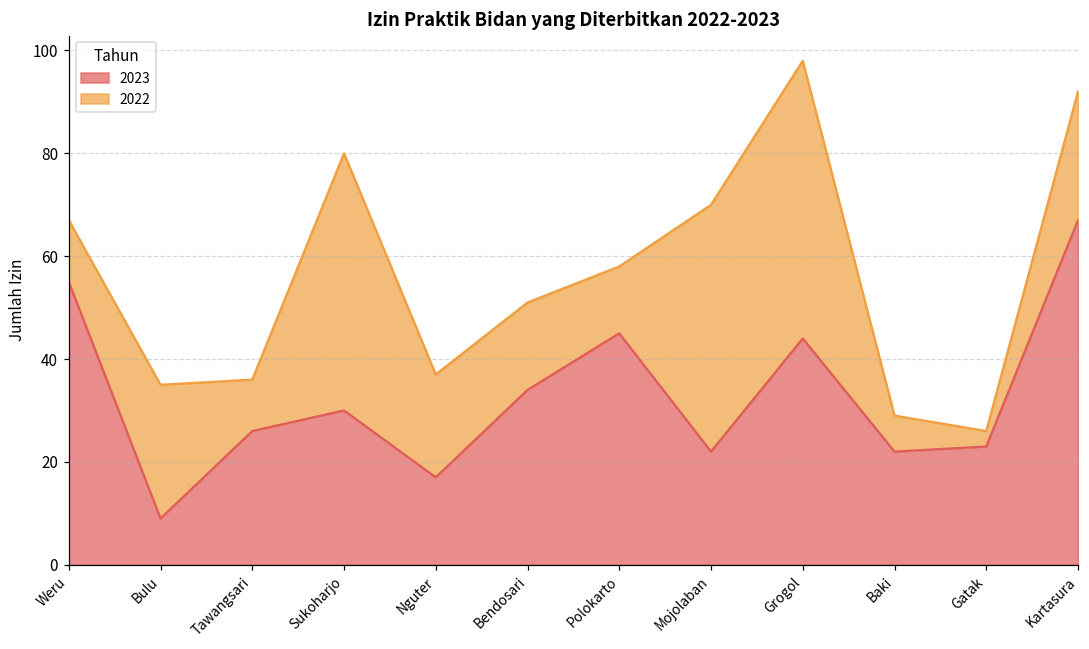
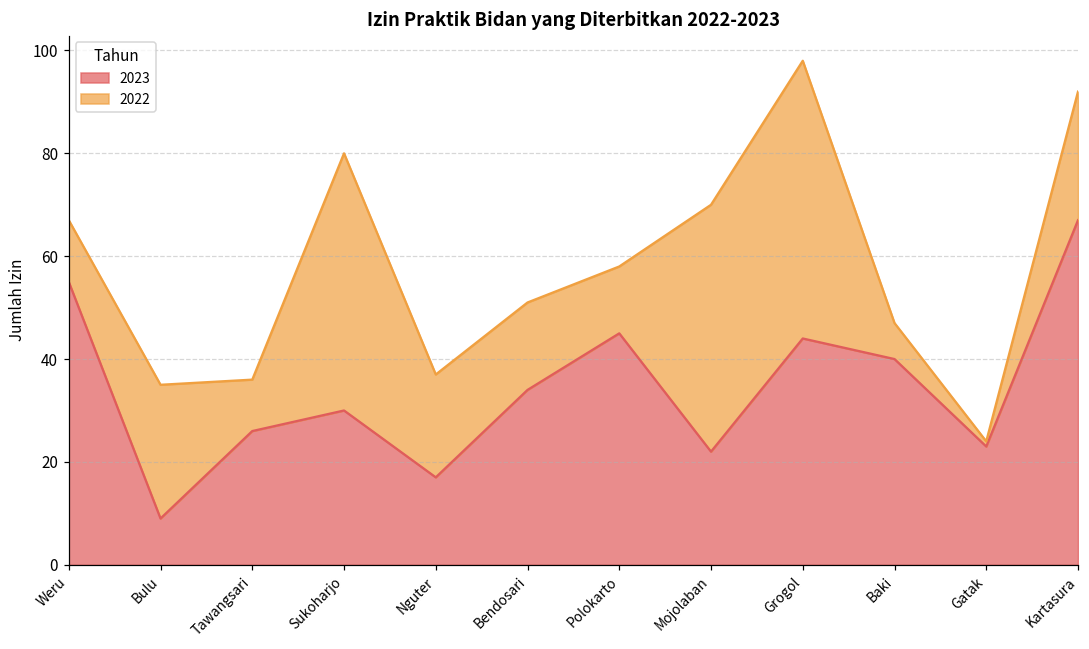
2023, Baki: 22 -> 40
2022, Gatak: 3 -> 1
